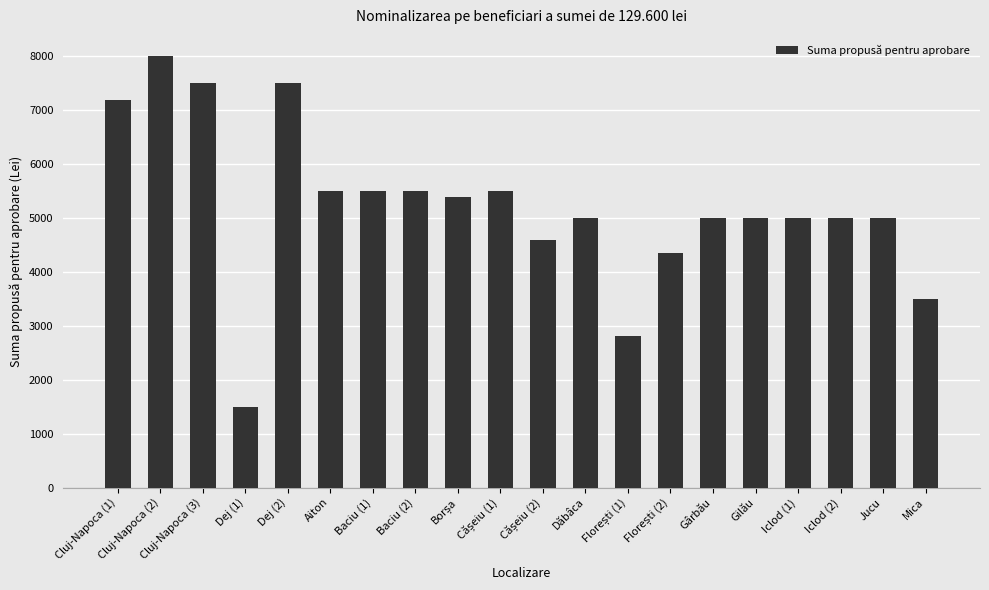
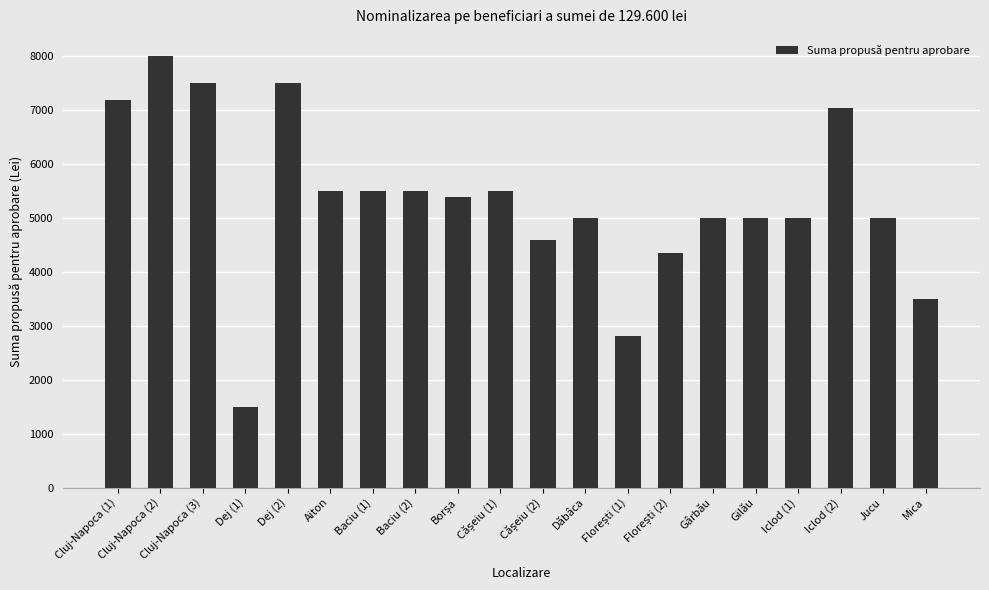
Iclod (2): 5000 -> 7000
